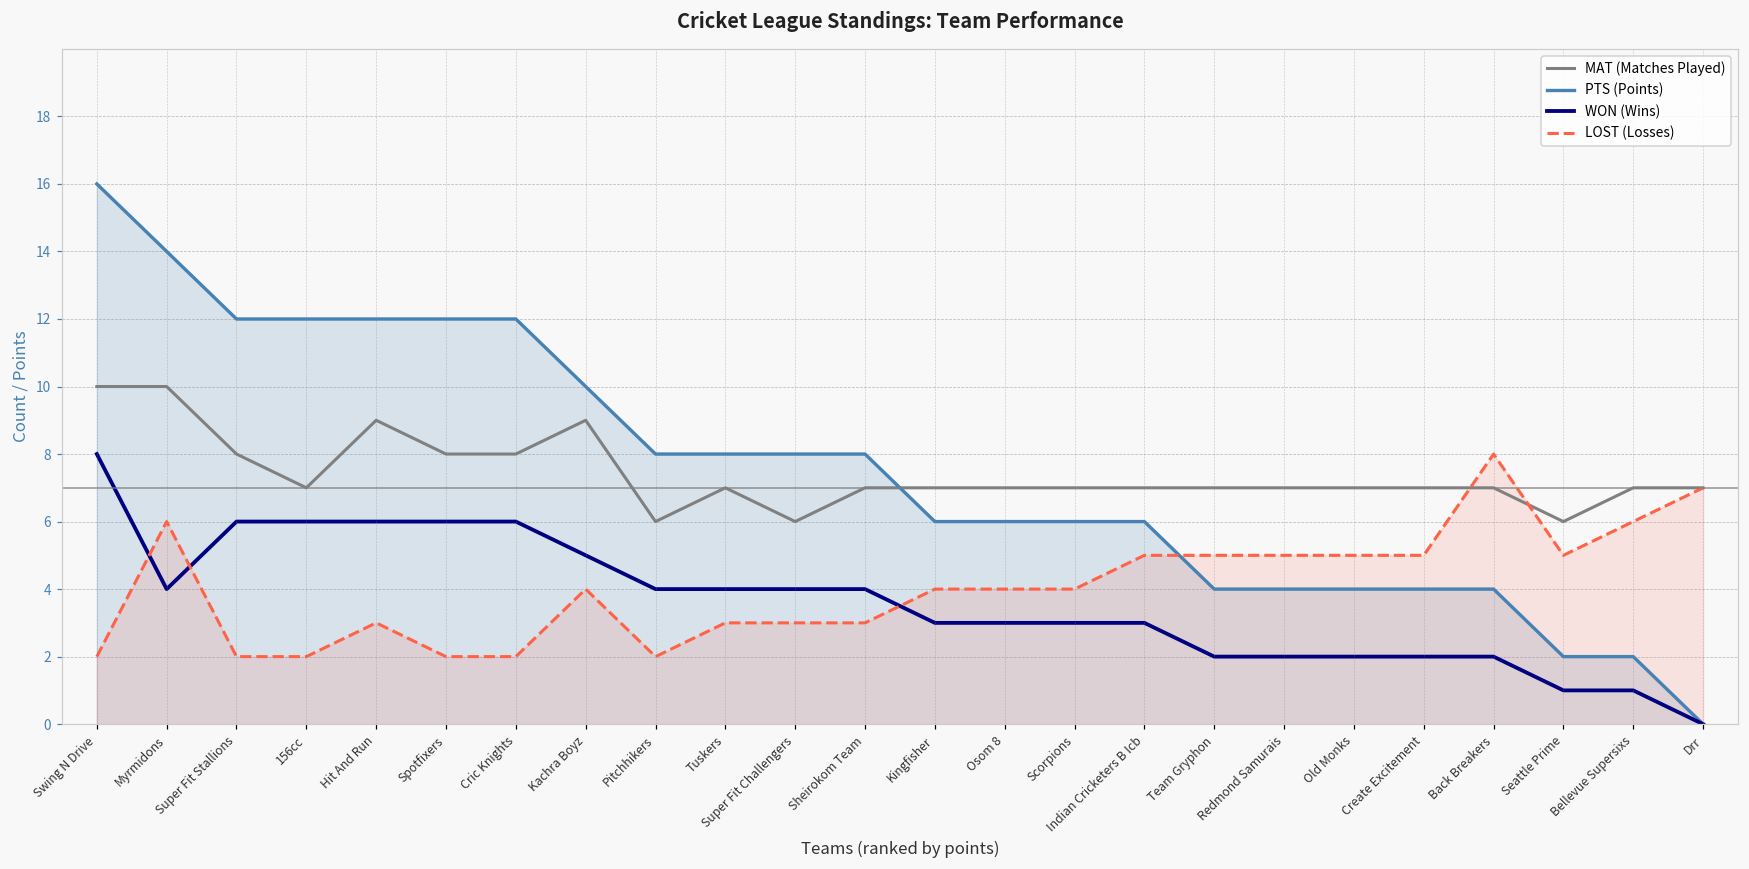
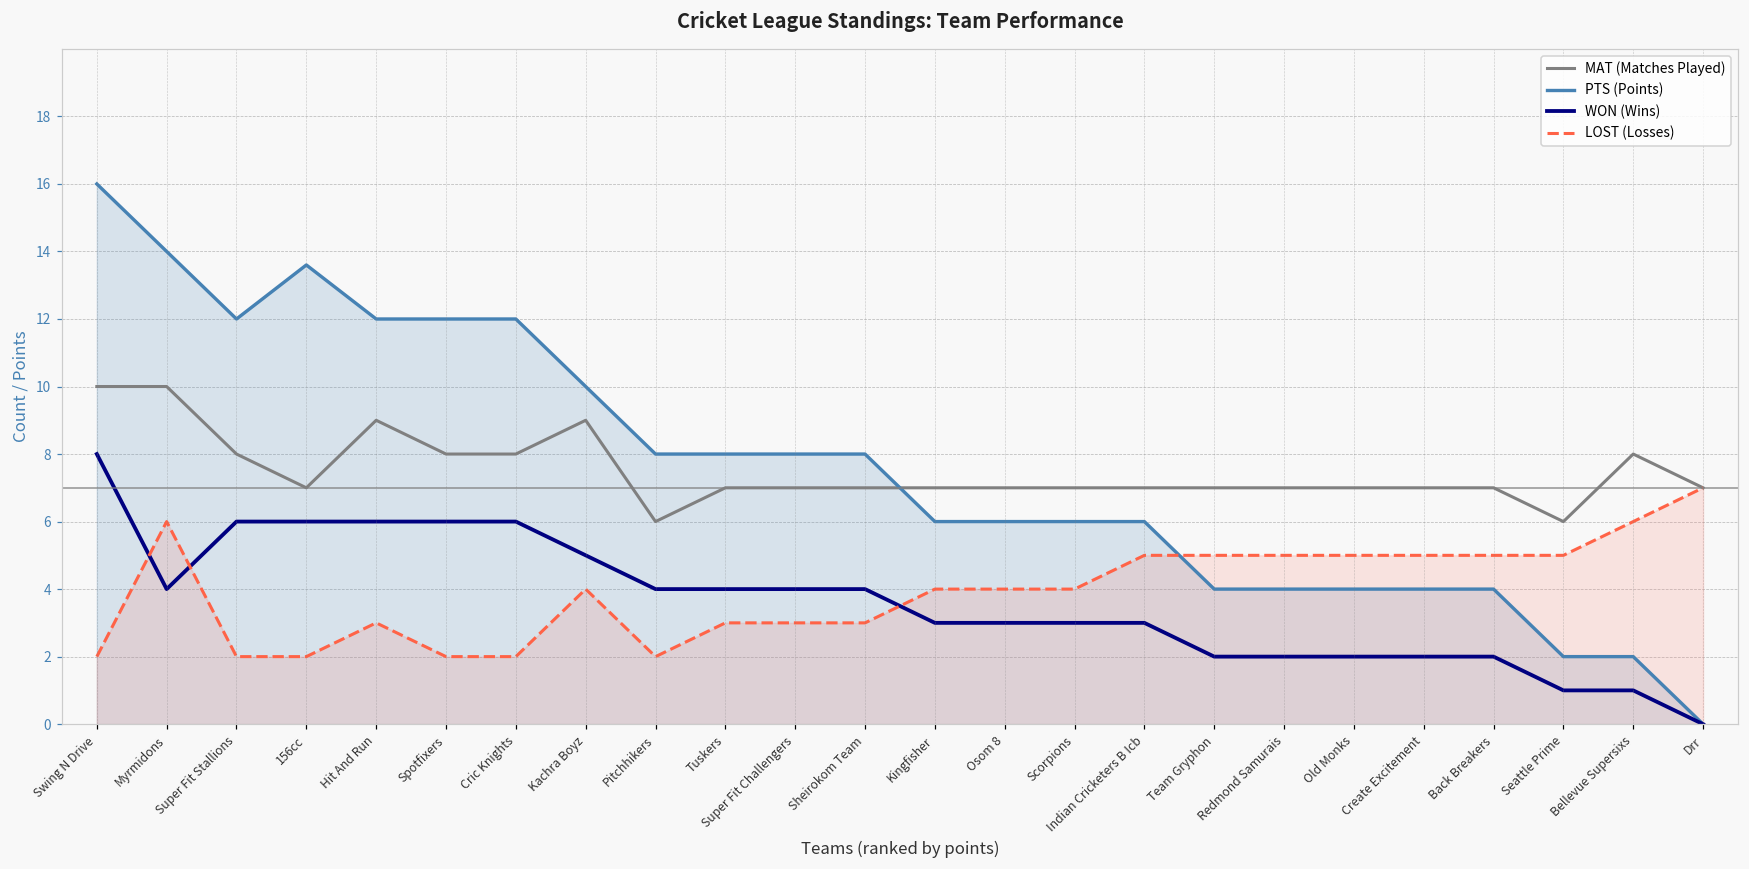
PTS (Points), 156cc: 12.0 -> 13.6
MAT (Matches Played), Super Fit Challengers: 6 -> 7
LOST (Losses), Back Breakers: 8 -> 5
MAT (Matches Played), Bellevue Supersixs: 7 -> 8
